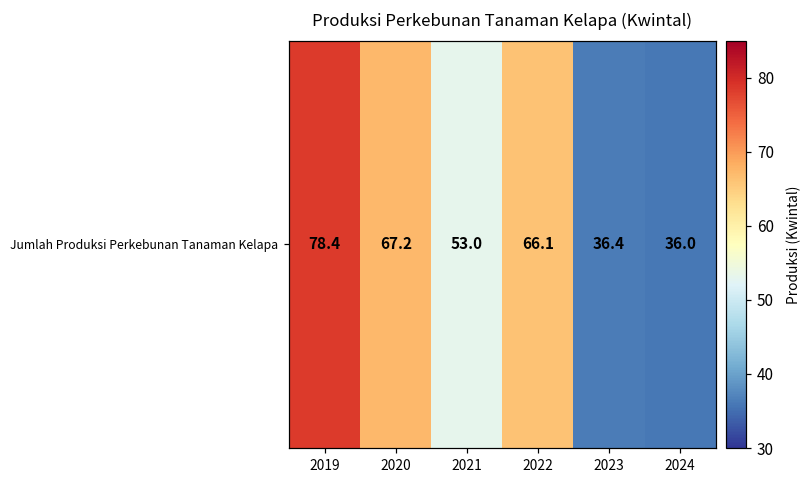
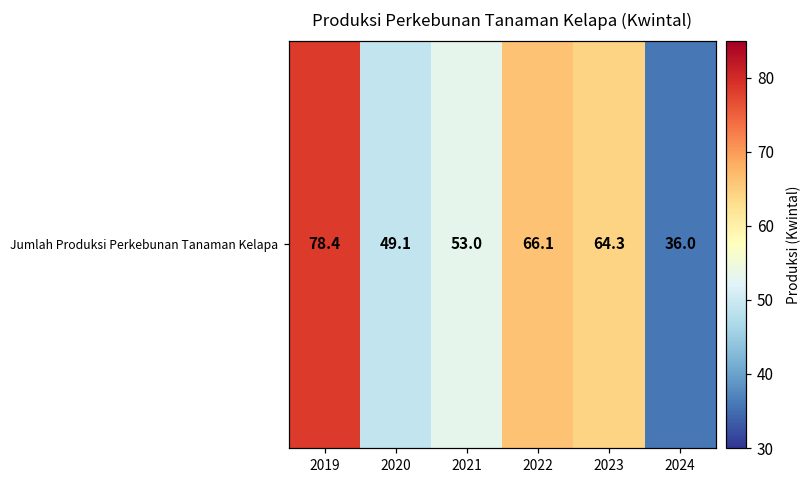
Jumlah Produksi Perkebunan Tanaman Kelapa, 2020: 67.2 -> 49.1
Jumlah Produksi Perkebunan Tanaman Kelapa, 2023: 36.4 -> 64.3
